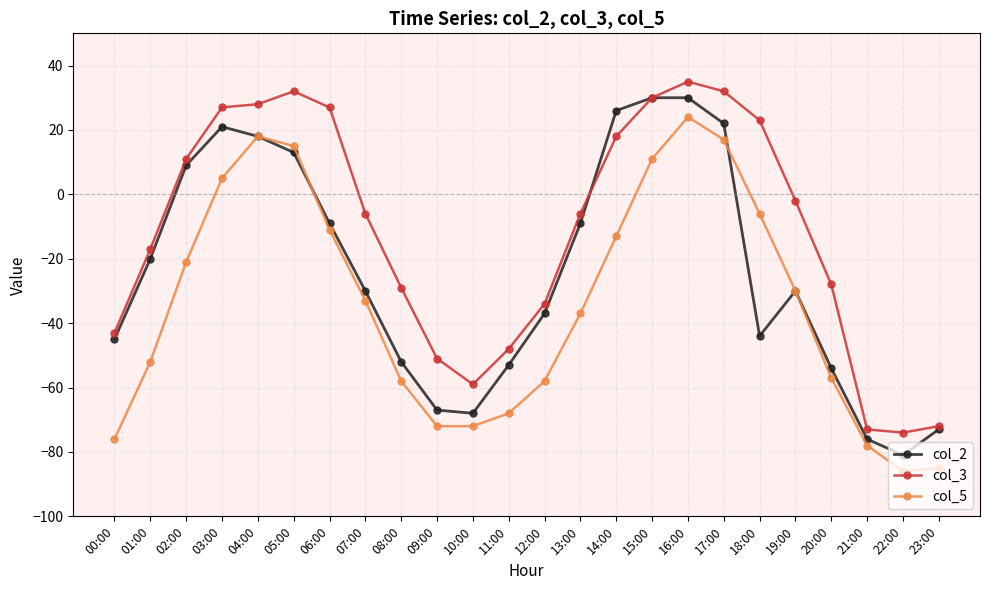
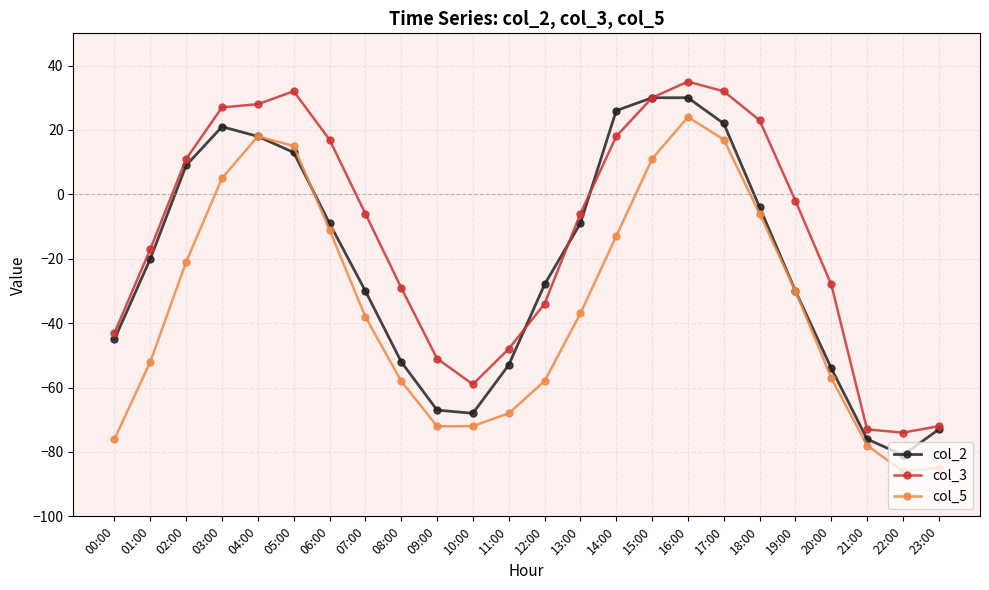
col_3, 06:00: 27 -> 17
col_5, 07:00: -33 -> -38
col_2, 12:00: -37 -> -28
col_2, 18:00: -44 -> -4
